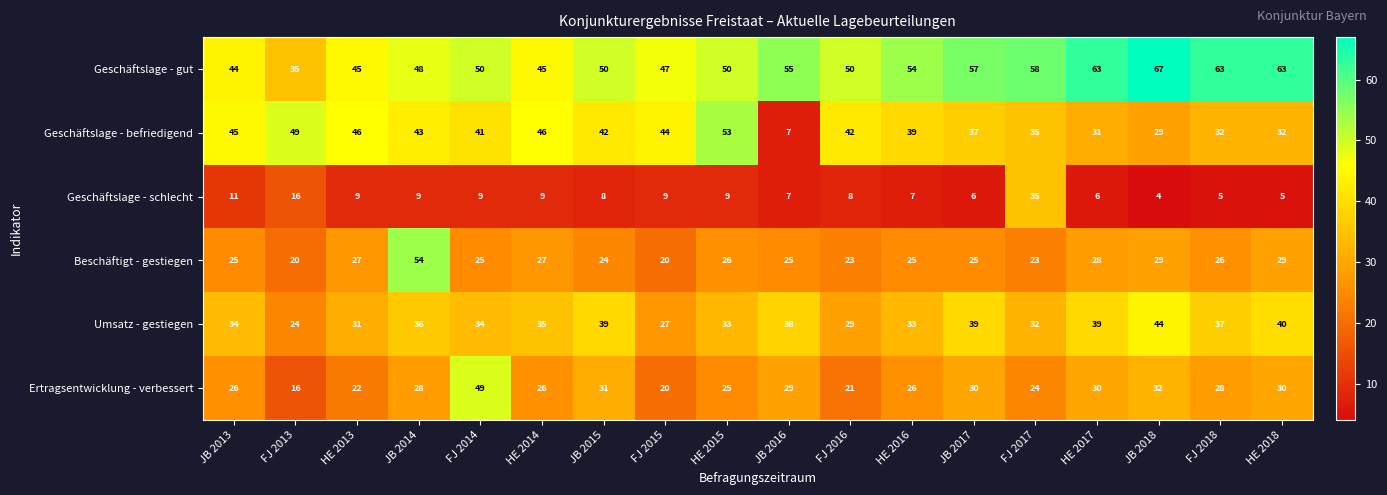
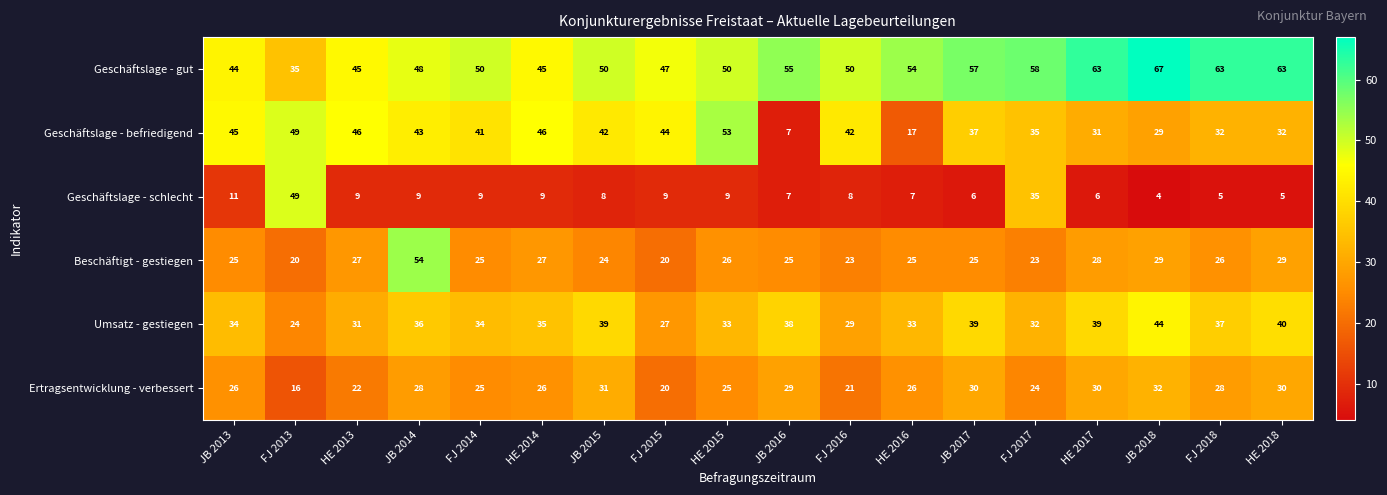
Geschäftslage - befriedigend, HE 2016: 39 -> 17
Geschäftslage - schlecht, FJ 2013: 16 -> 49
Ertragsentwicklung - verbessert, FJ 2014: 49 -> 25
